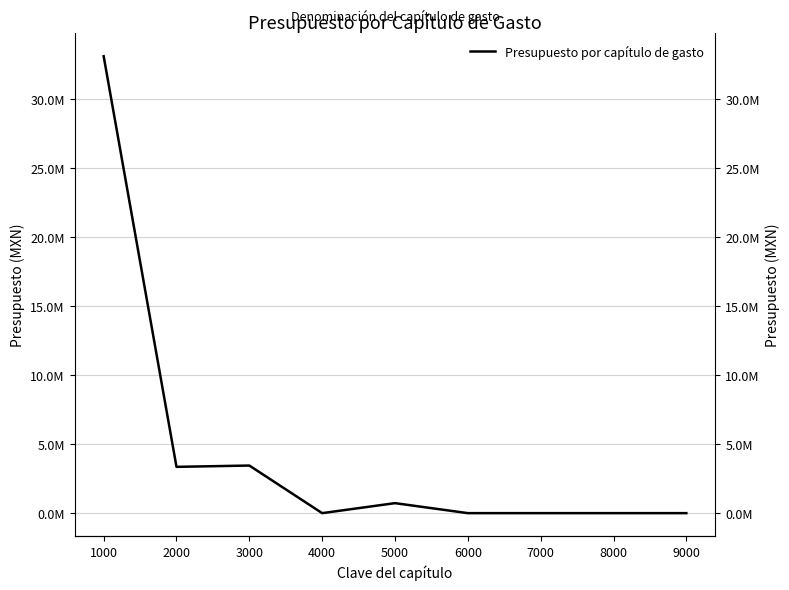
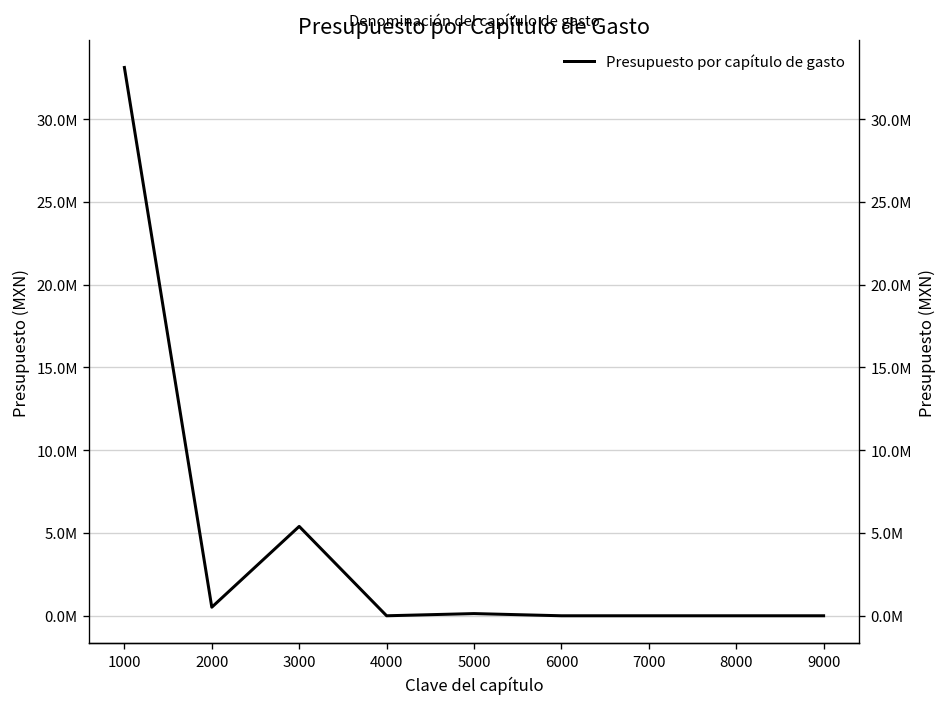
2000: 3400000 -> 500000
3000: 3500000 -> 5400000
5000: 700000 -> 100000
